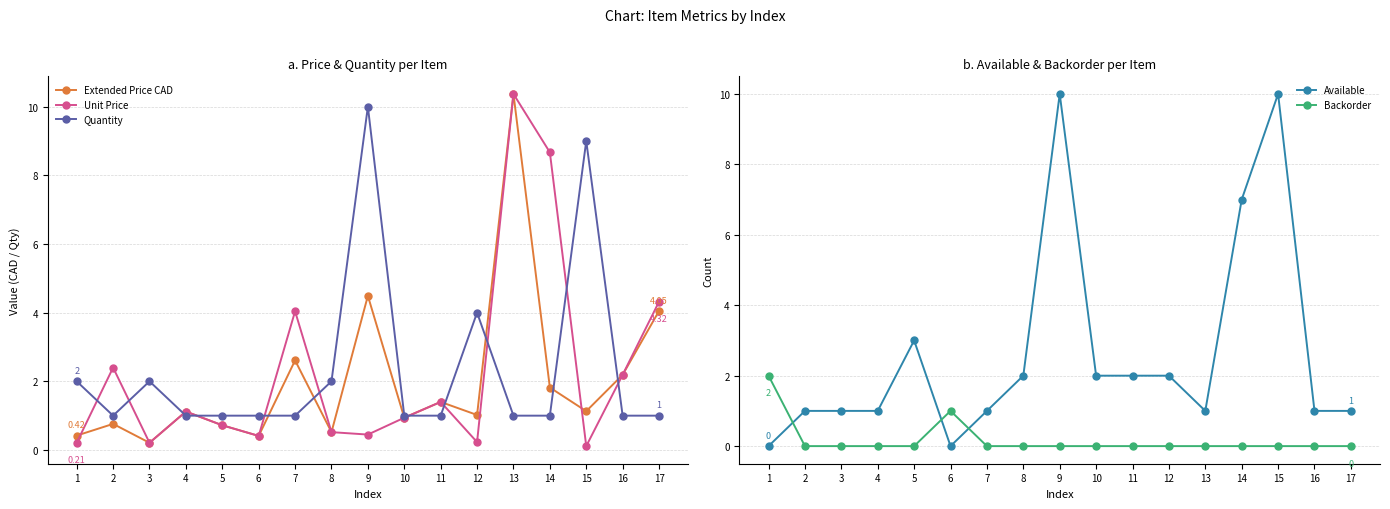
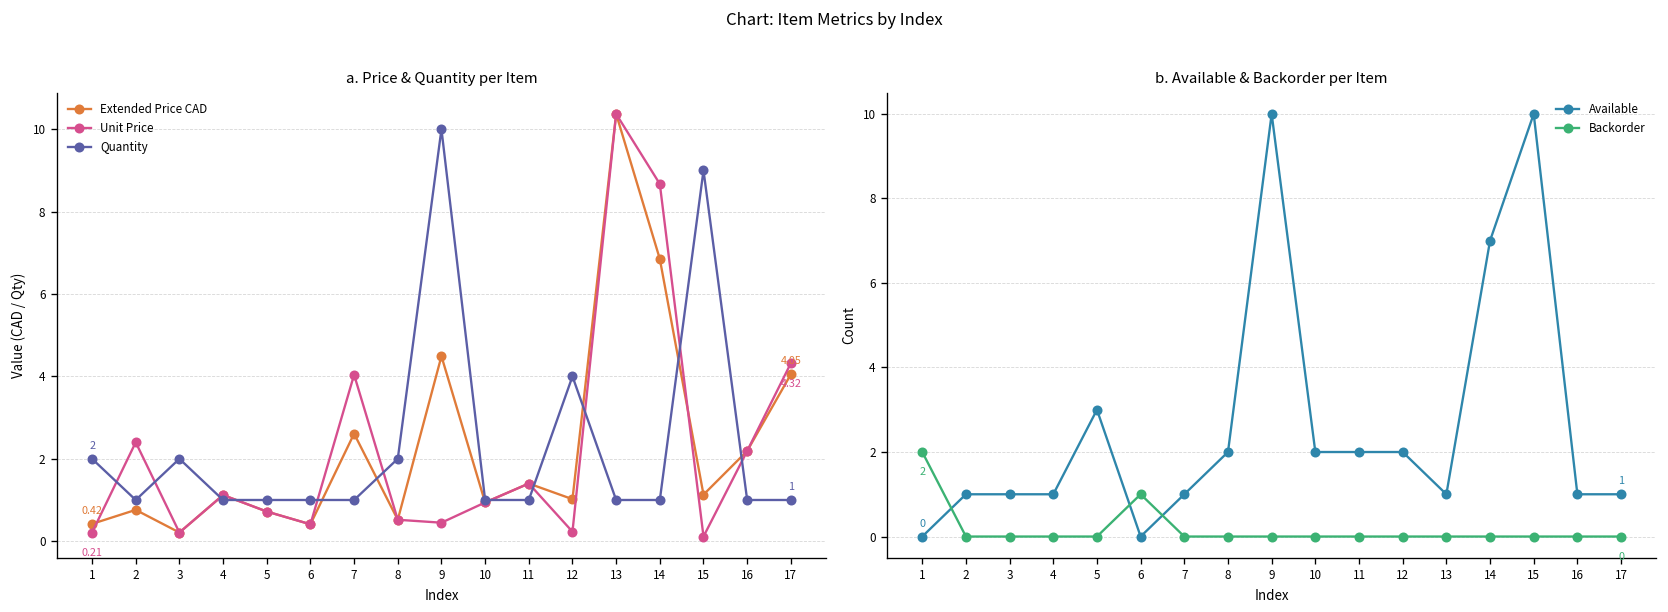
a. Price & Quantity per Item, Extended Price CAD, 14: 1.8 -> 6.9
